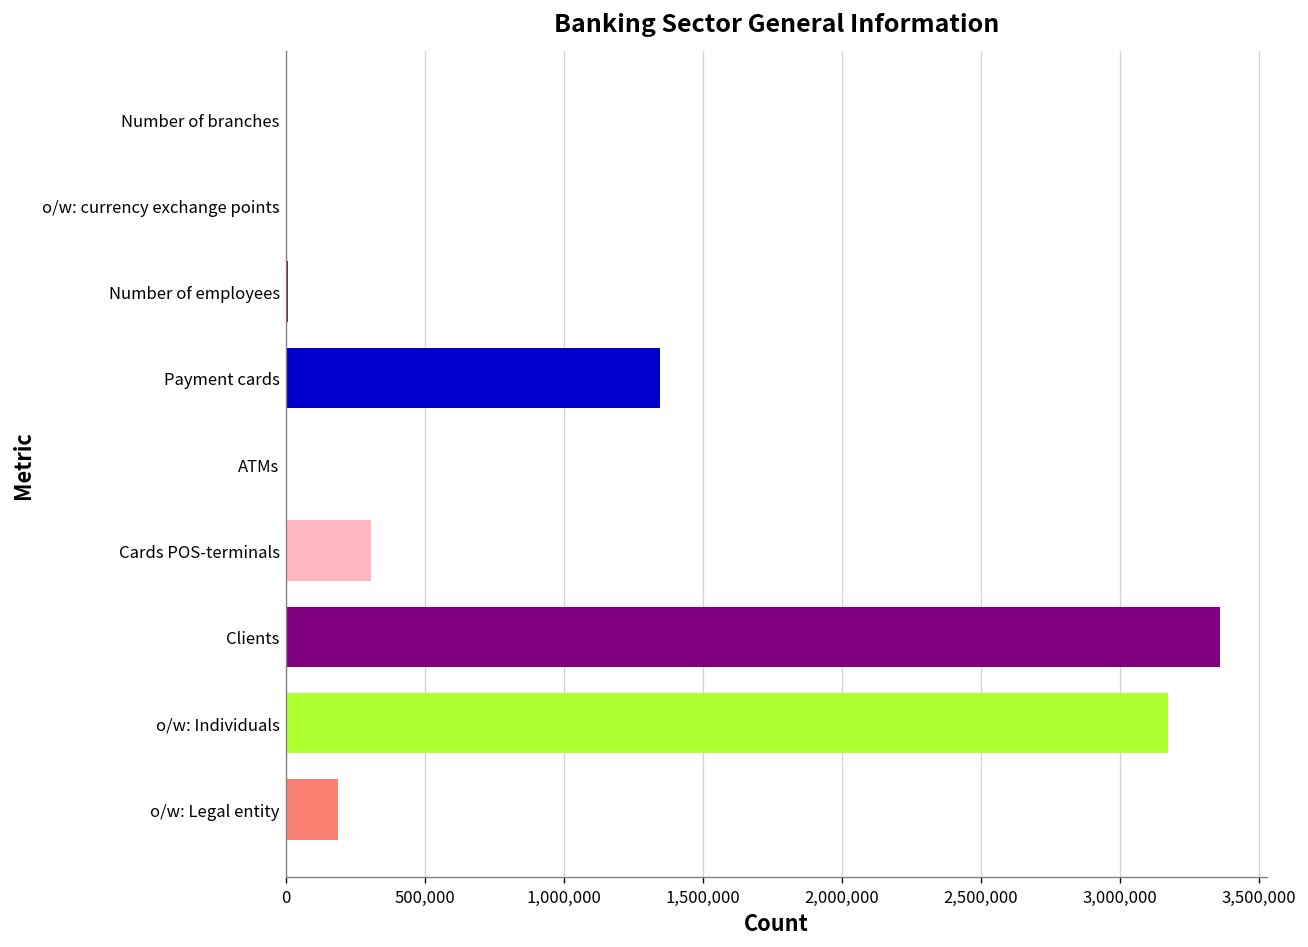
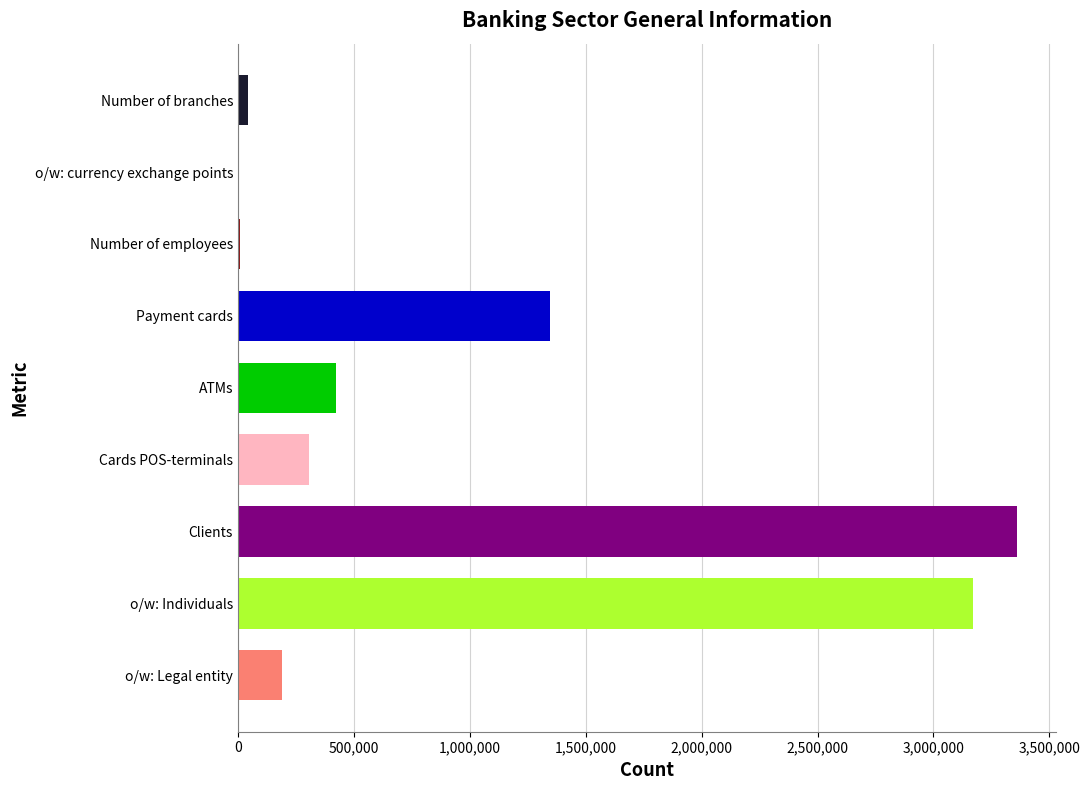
Number of branches: 0 -> 50,000
ATMs: 0 -> 420,000
